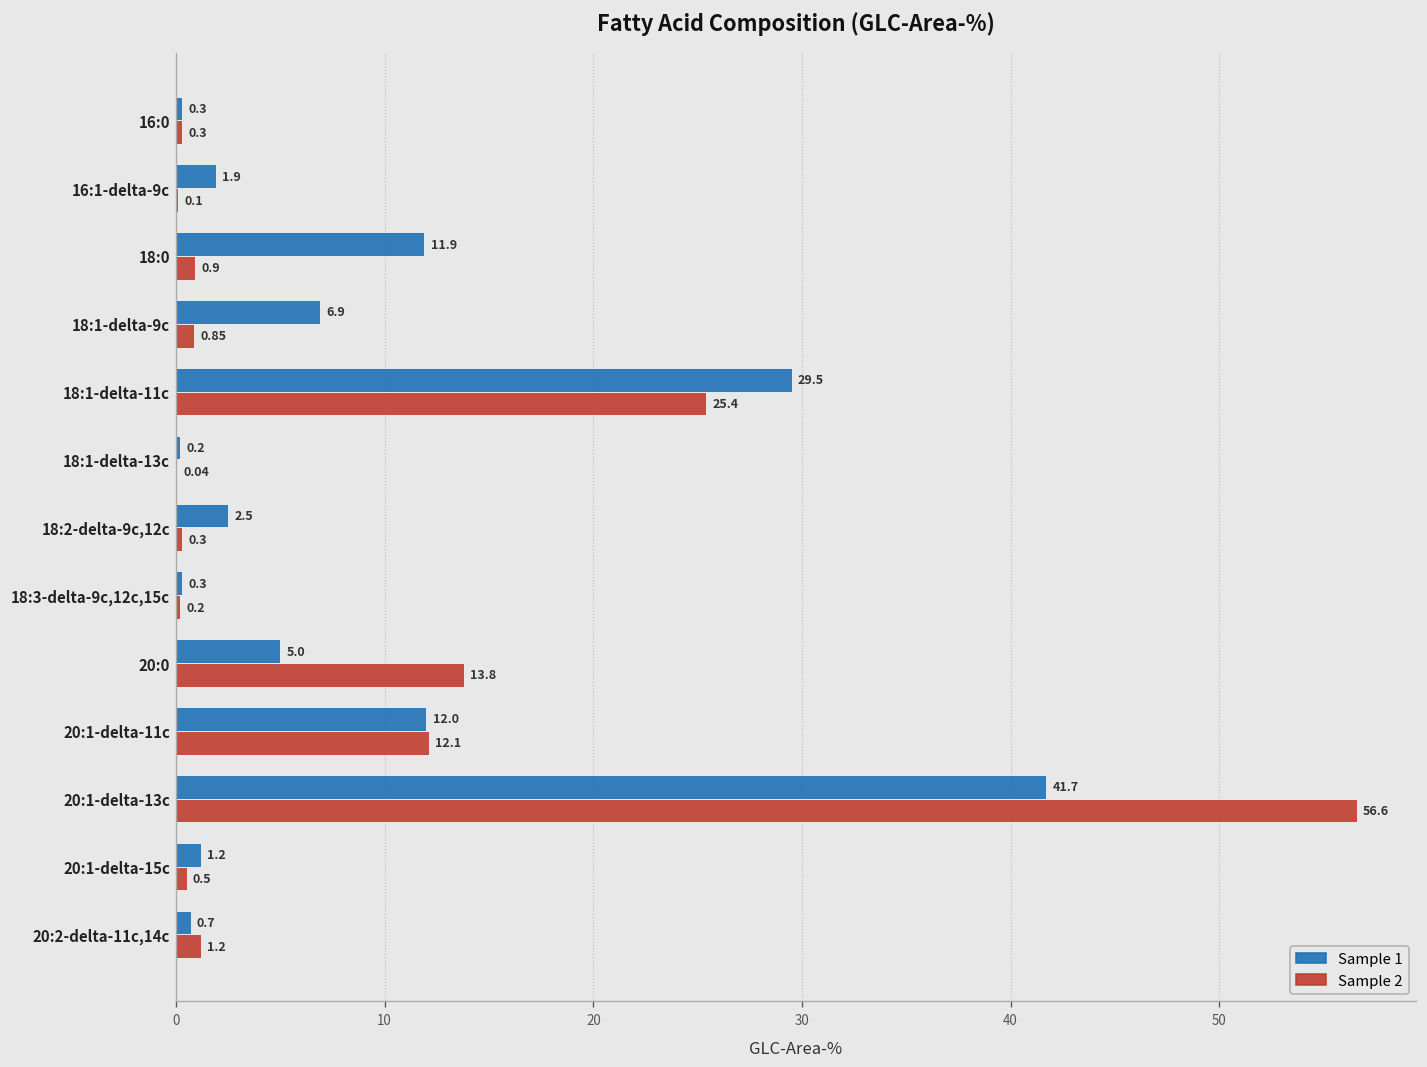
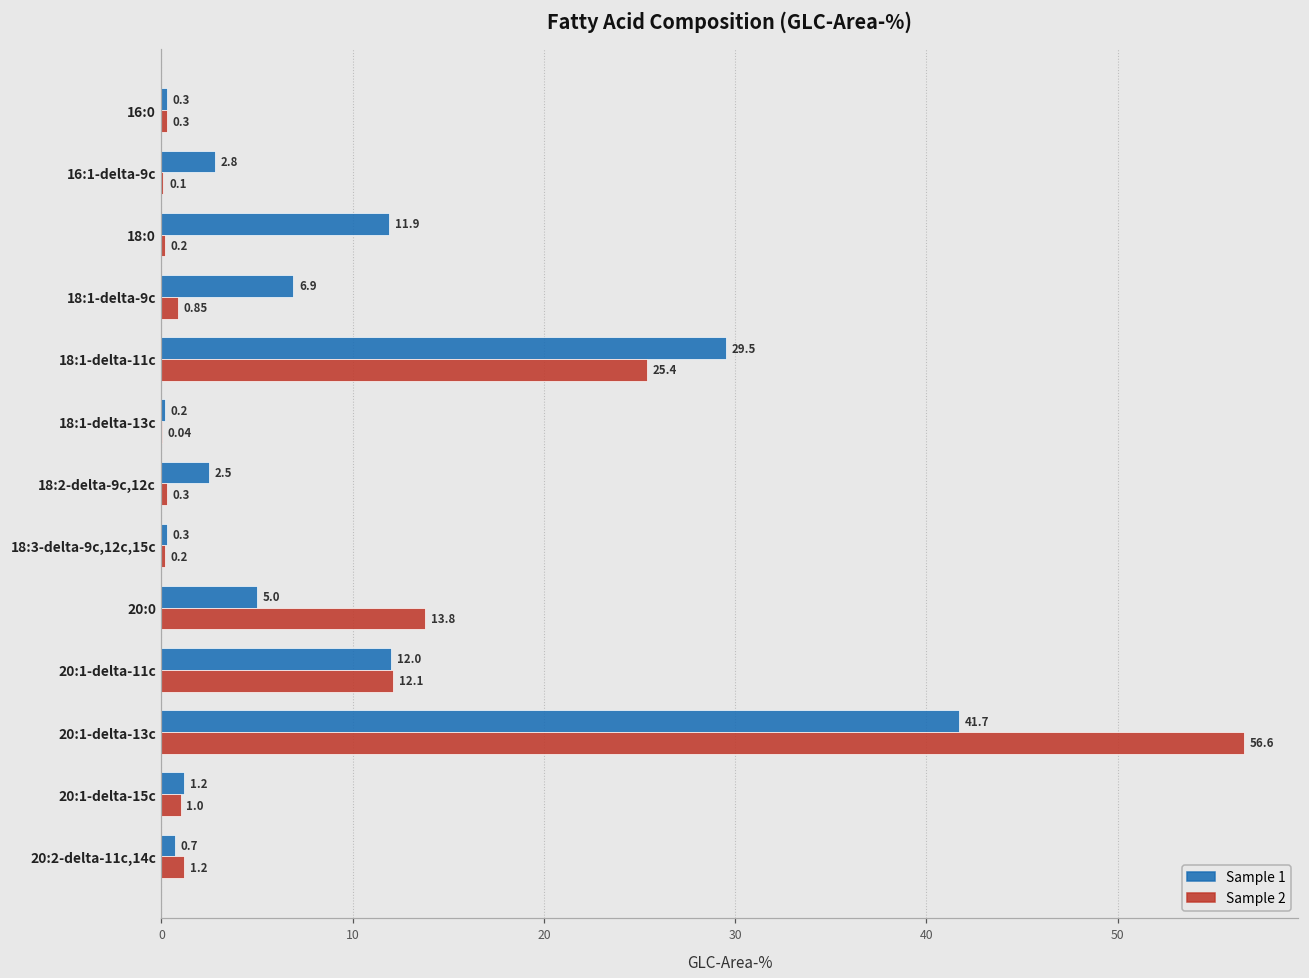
Sample 1, 16:1-delta-9c: 1.9 -> 2.8
Sample 2, 18:0: 0.9 -> 0.2
Sample 2, 20:1-delta-15c: 0.5 -> 1.0
